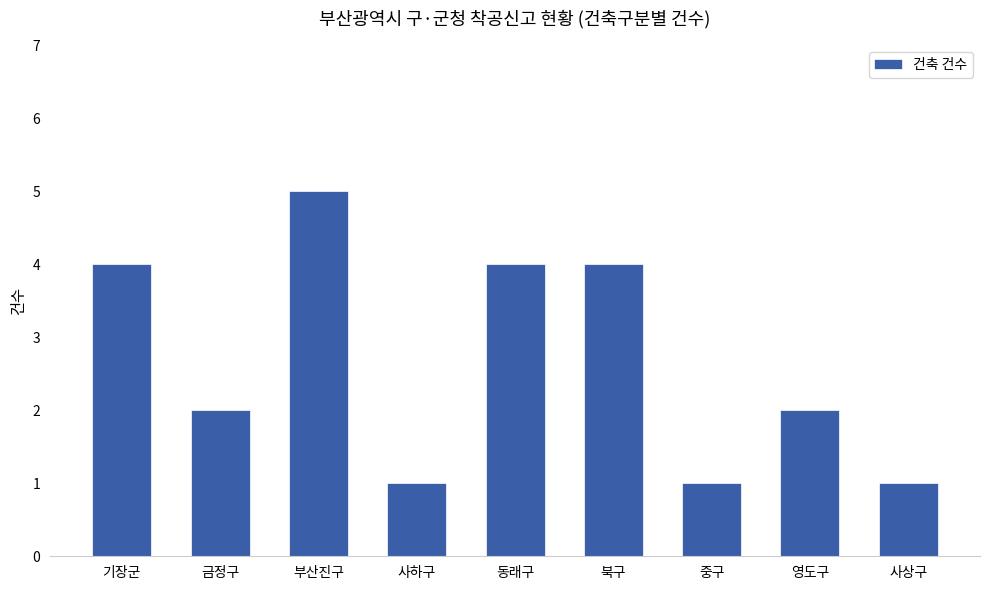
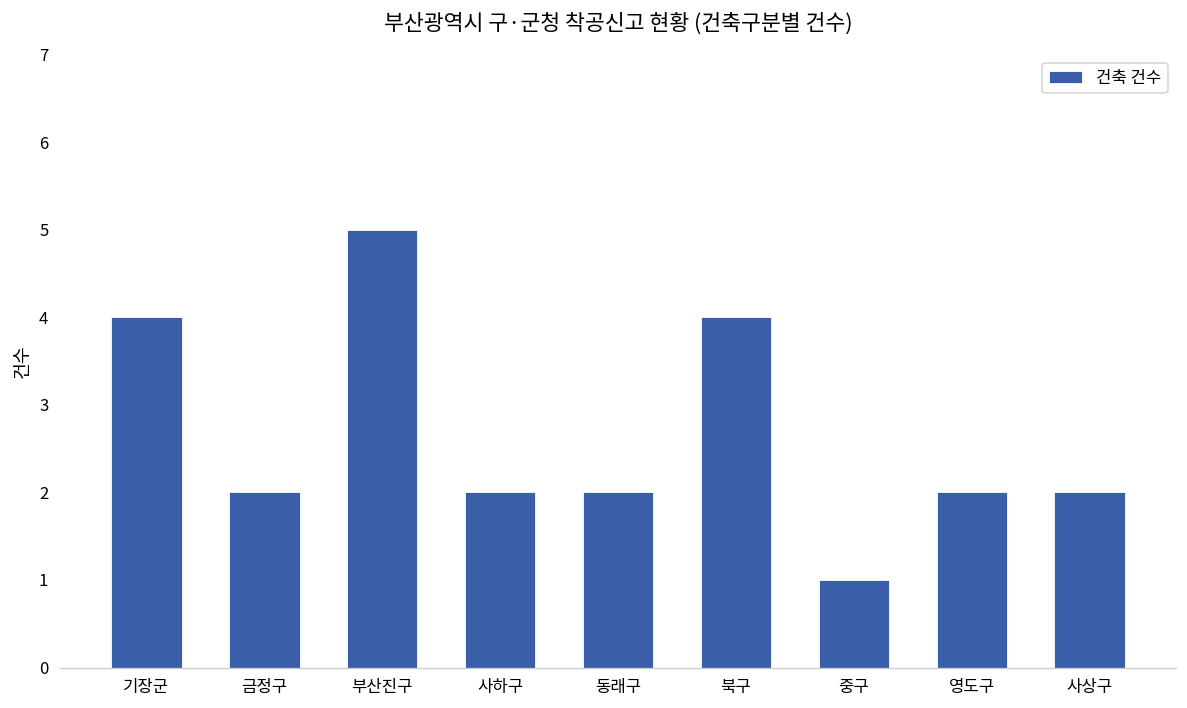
사하구: 1 -> 2
동래구: 4 -> 2
사상구: 1 -> 2
